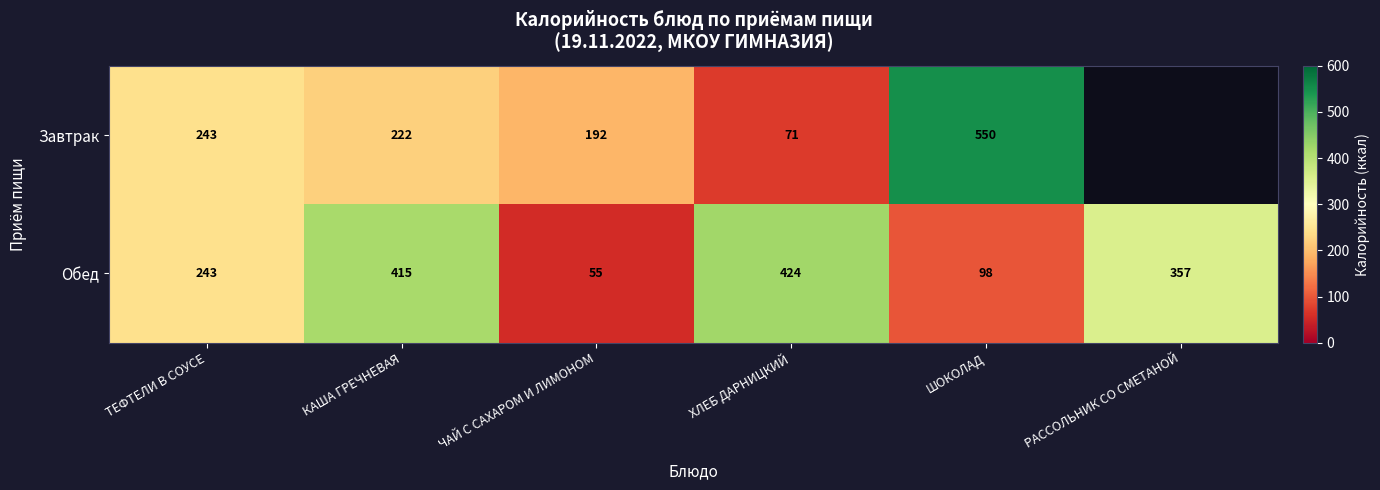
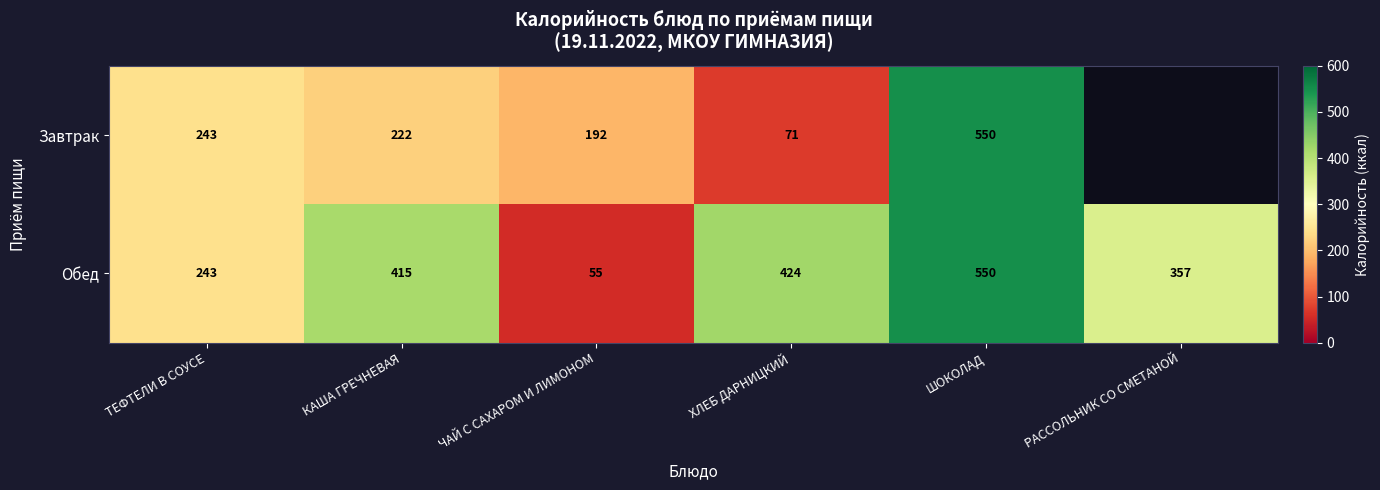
Обед, ШОКОЛАД: 98 -> 550
